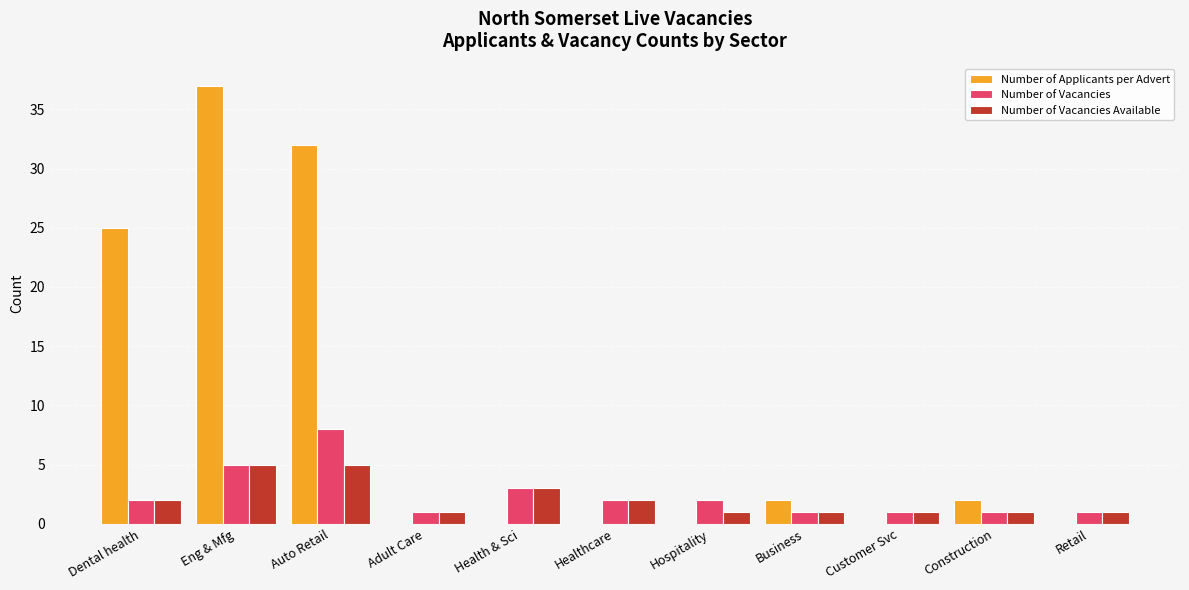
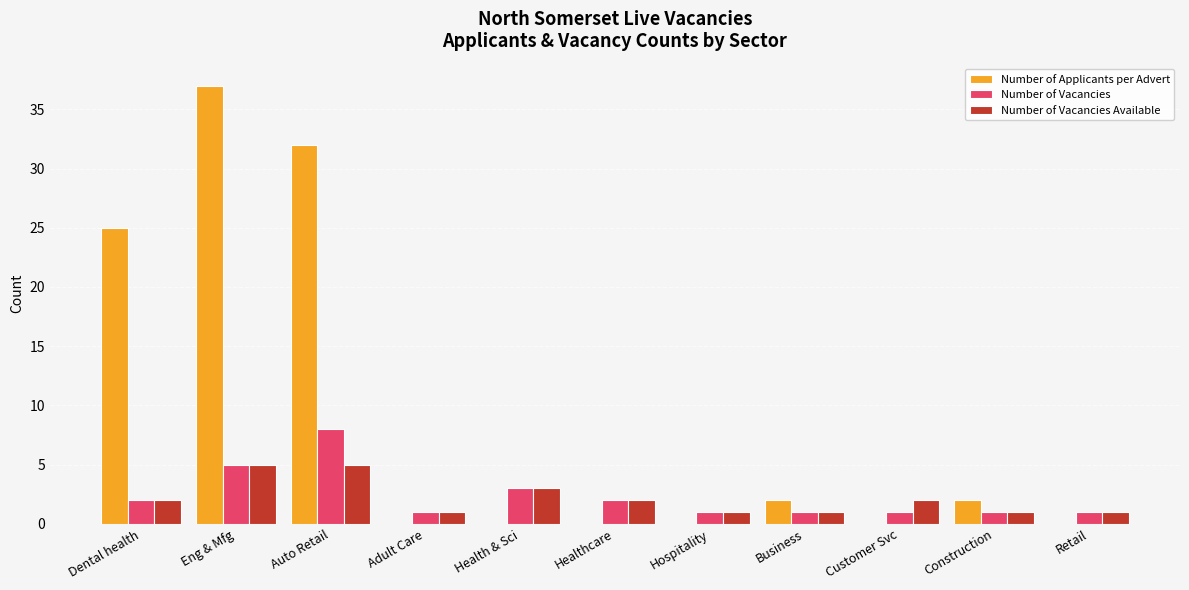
Number of Vacancies, Hospitality: 2 -> 1
Number of Vacancies Available, Customer Svc: 1 -> 2
